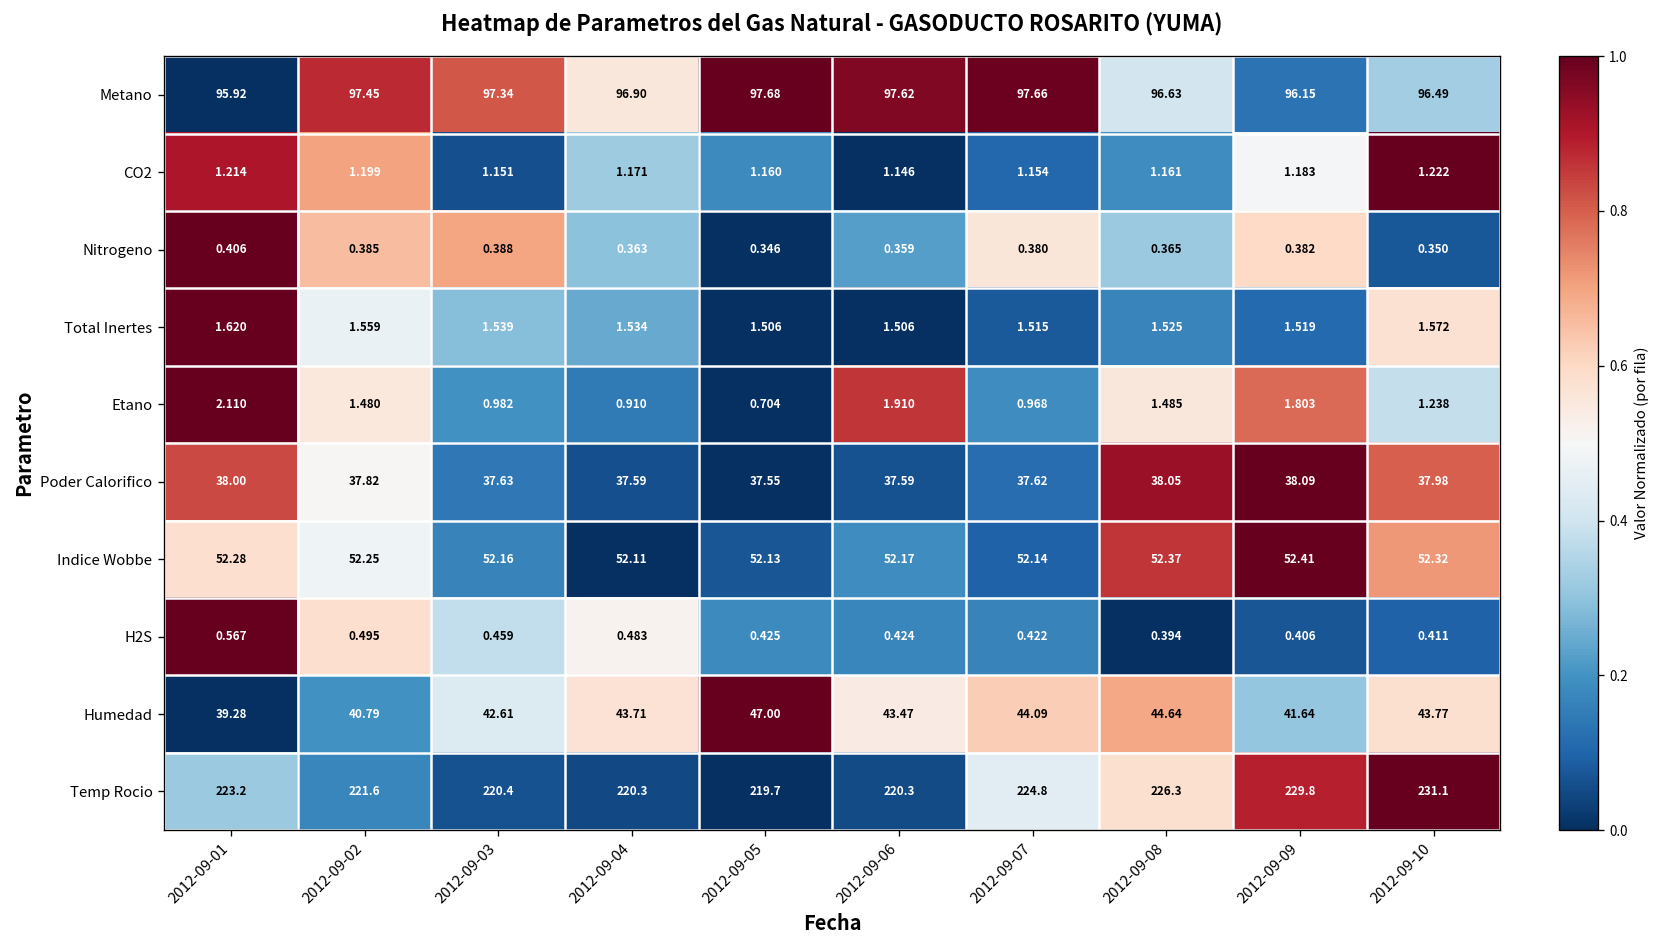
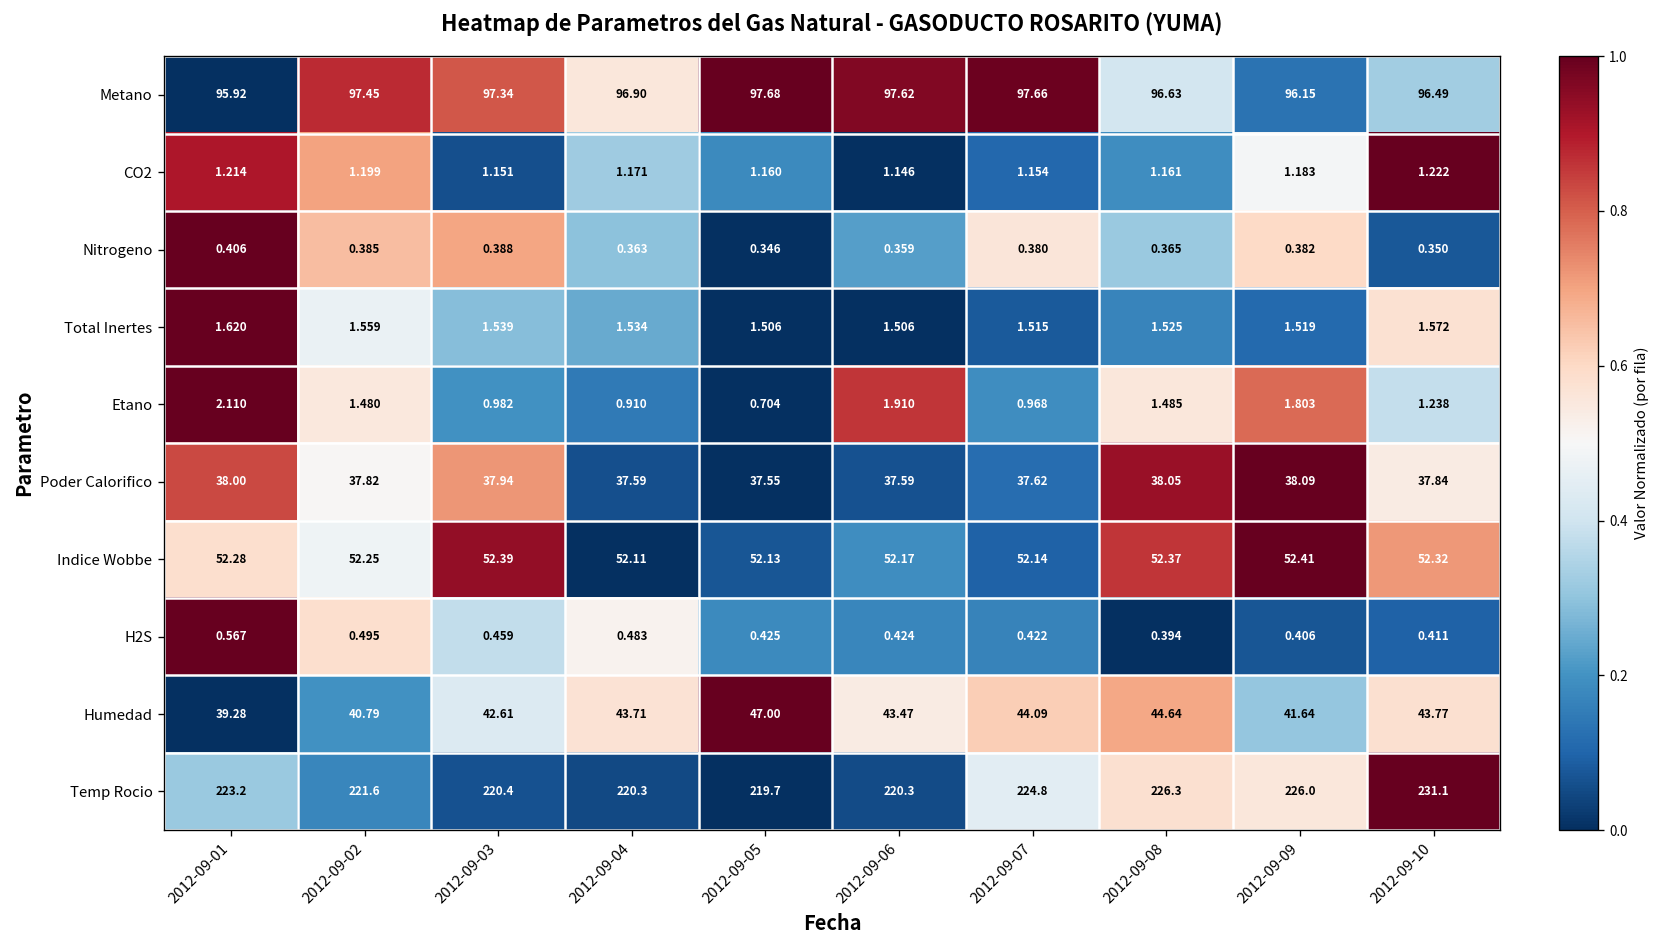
Poder Calorifico, 2012-09-03: 37.63 -> 37.94
Poder Calorifico, 2012-09-10: 37.98 -> 37.84
Indice Wobbe, 2012-09-03: 52.16 -> 52.39
Temp Rocio, 2012-09-09: 229.8 -> 226.0
